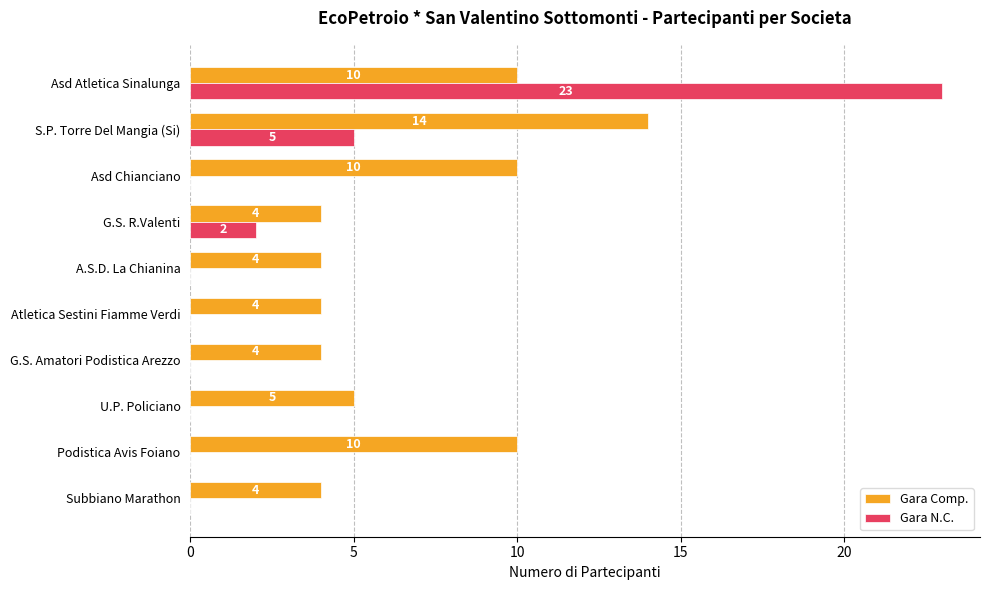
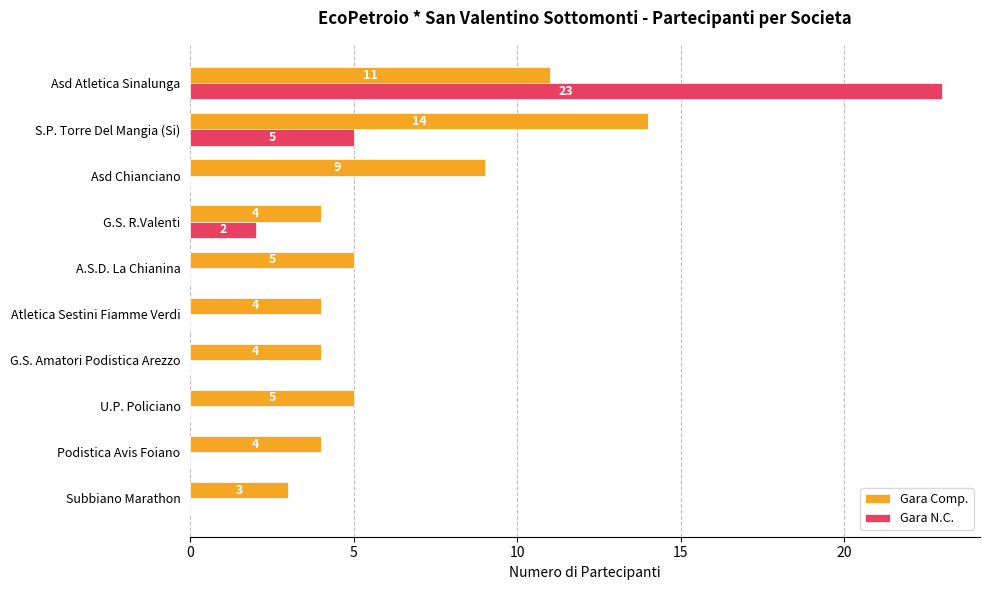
Gara Comp., Asd Atletica Sinalunga: 10 -> 11
Gara Comp., Asd Chianciano: 10 -> 9
Gara Comp., A.S.D. La Chianina: 4 -> 5
Gara Comp., Podistica Avis Foiano: 10 -> 4
Gara Comp., Subbiano Marathon: 4 -> 3
